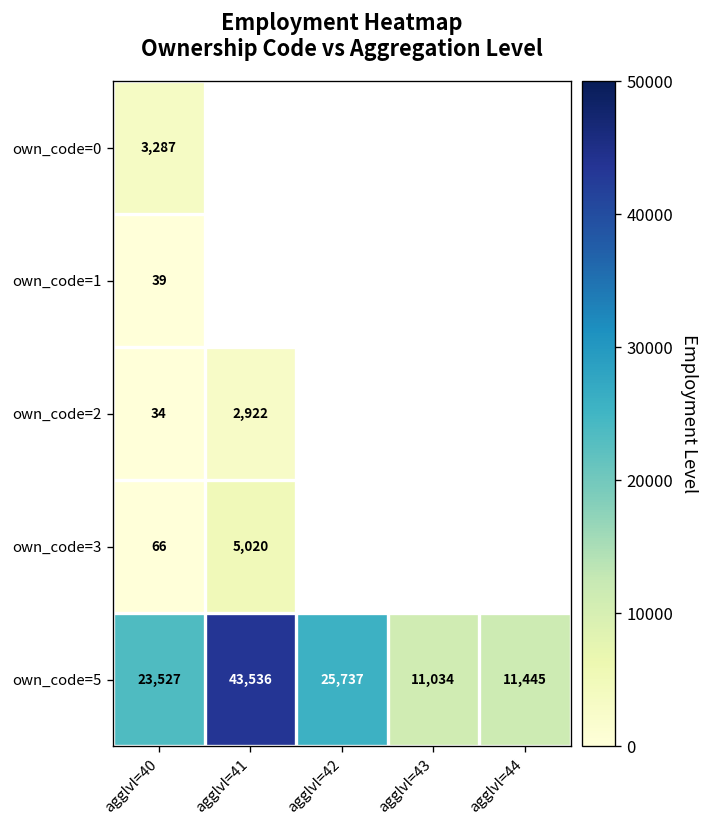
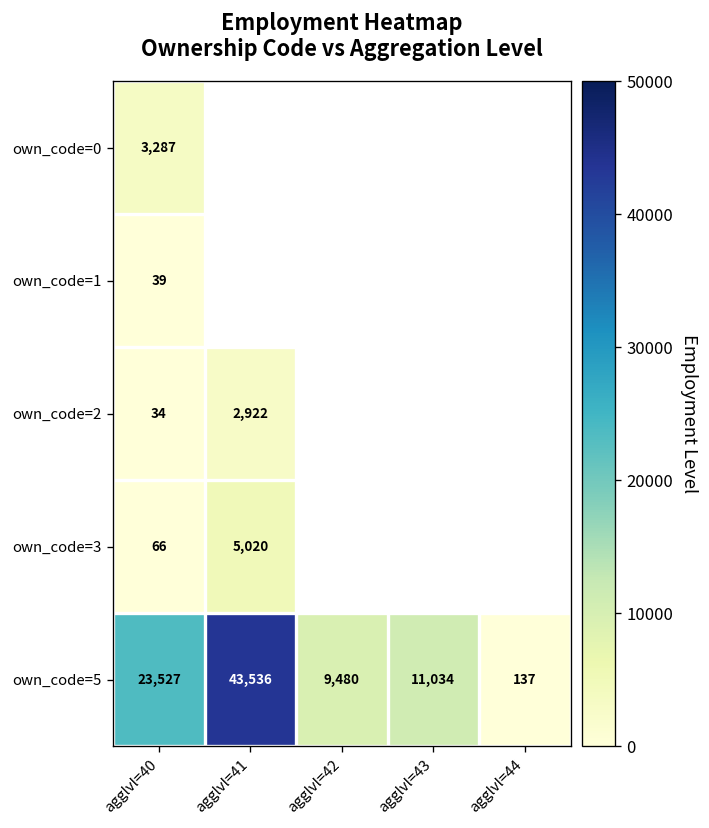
own_code=5, agglvl=42: 25,737 -> 9,480
own_code=5, agglvl=44: 11,445 -> 137
